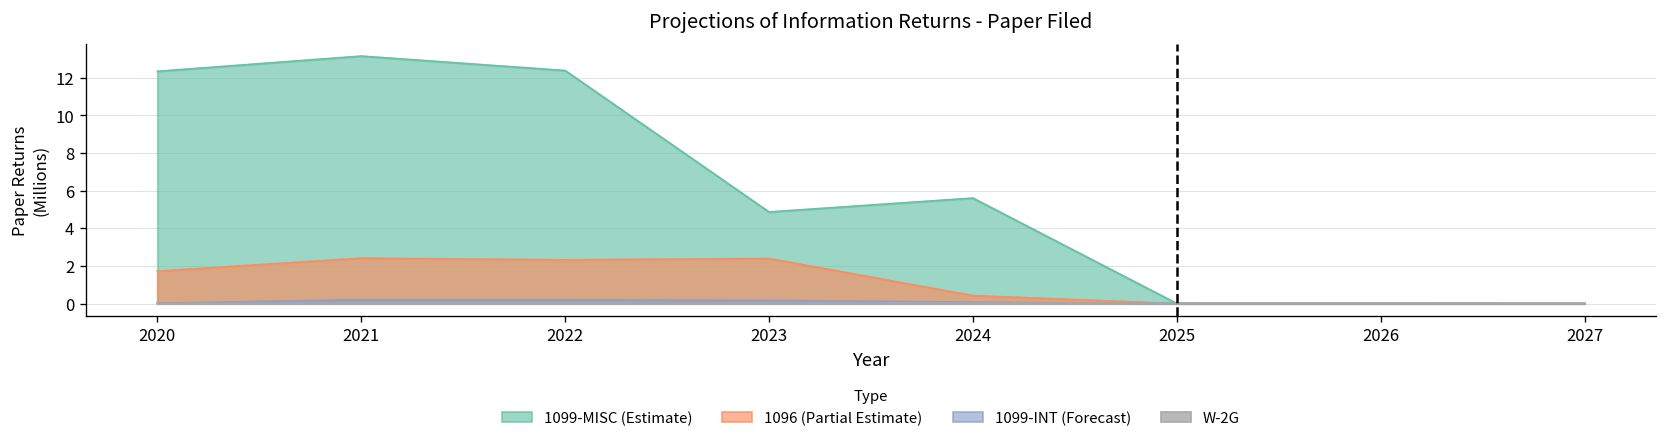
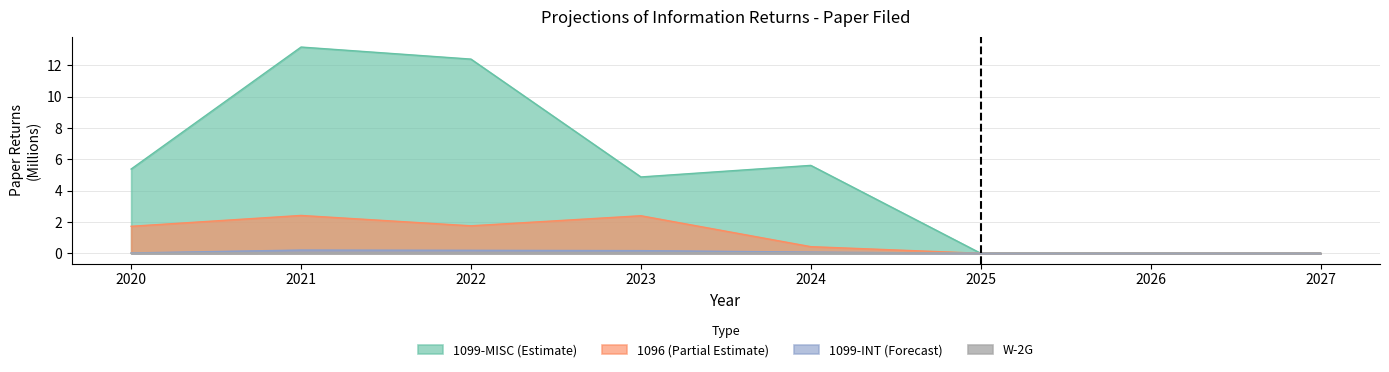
1099-MISC (Estimate), 2020: 12.3 -> 5.4
1096 (Partial Estimate), 2022: 2.3 -> 1.8
